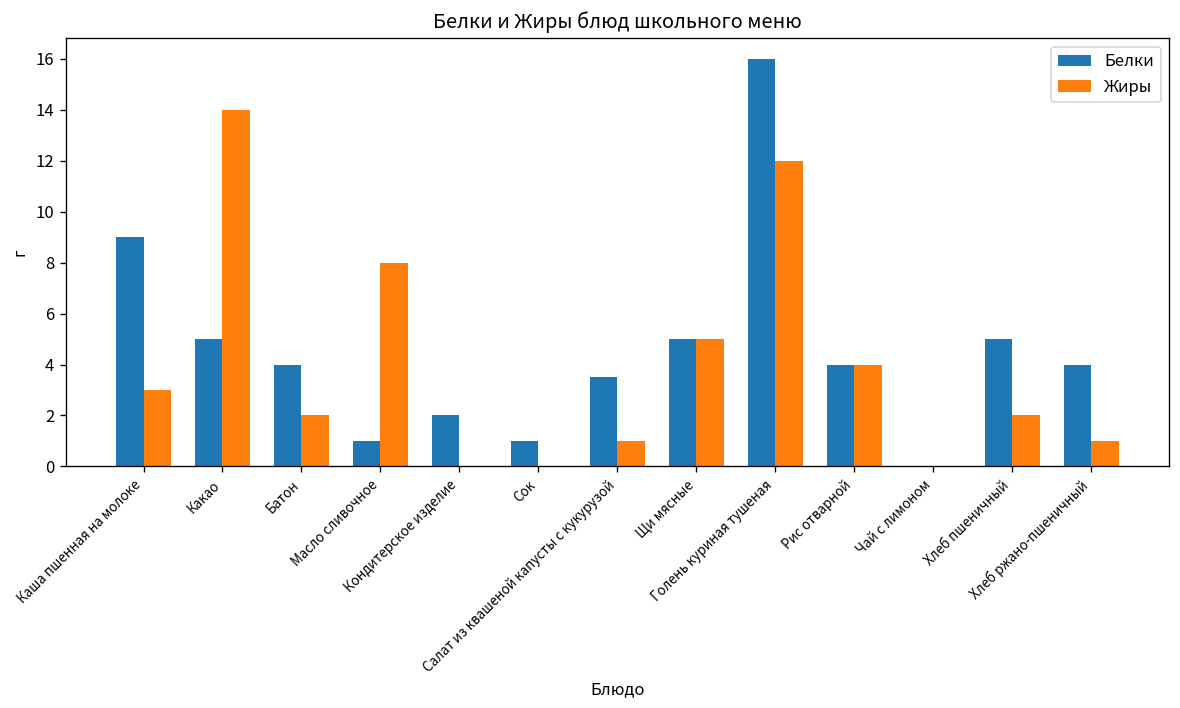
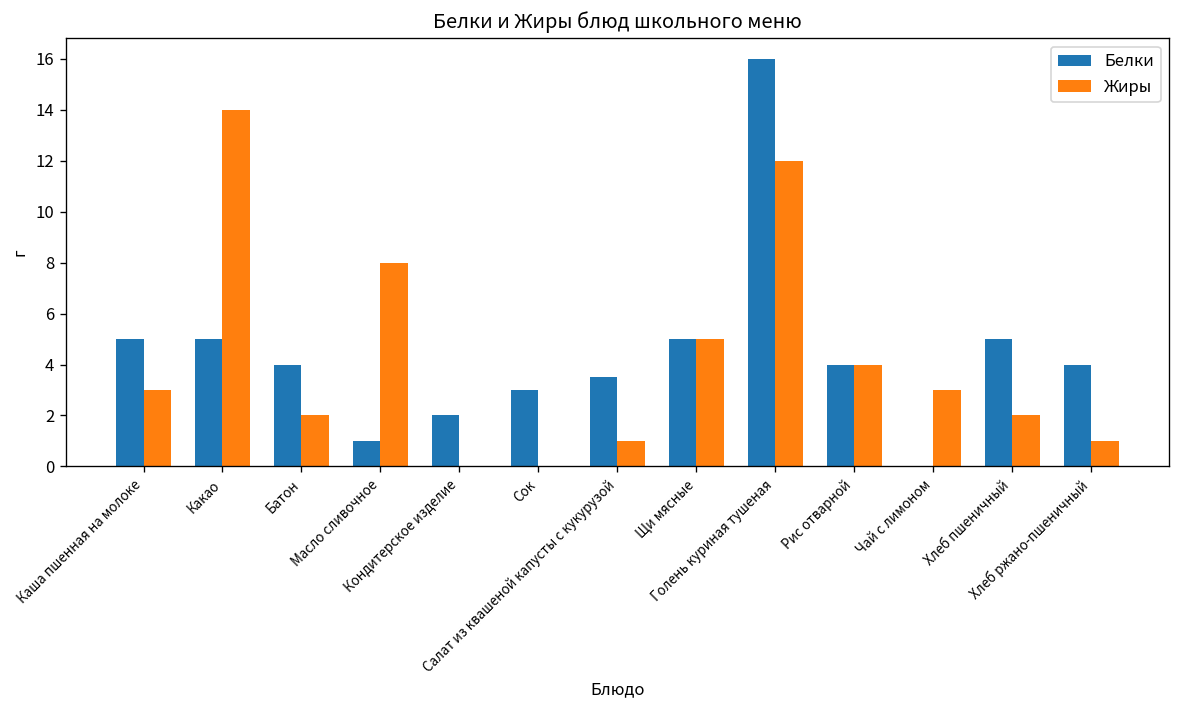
Белки, Каша пшенная на молоке: 9 -> 5
Белки, Сок: 1 -> 3
Жиры, Чай с лимоном: 0 -> 3
